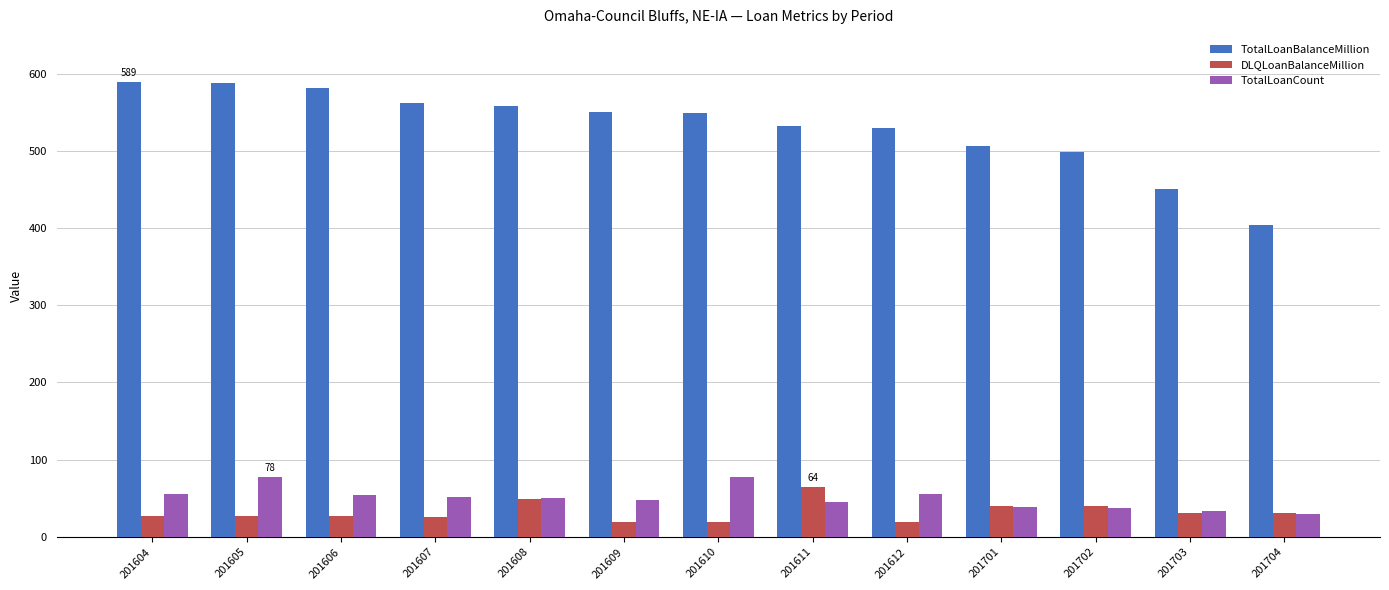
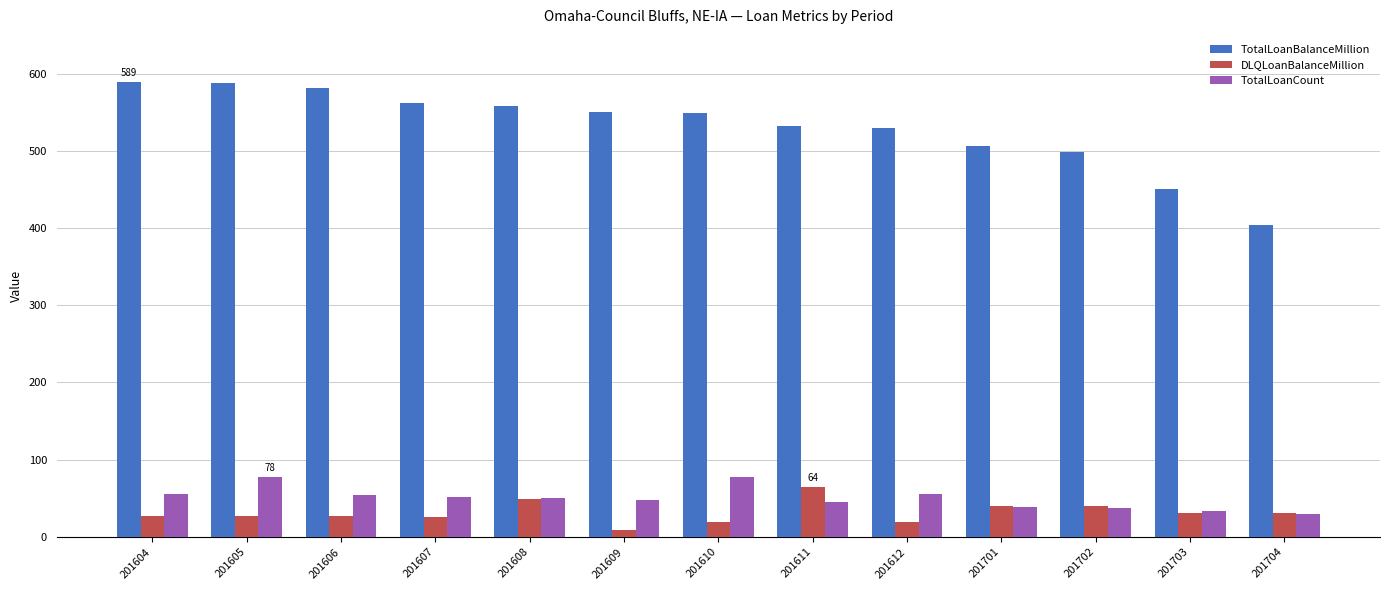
DLQLoanBalanceMillion, 201609: 20 -> 10
